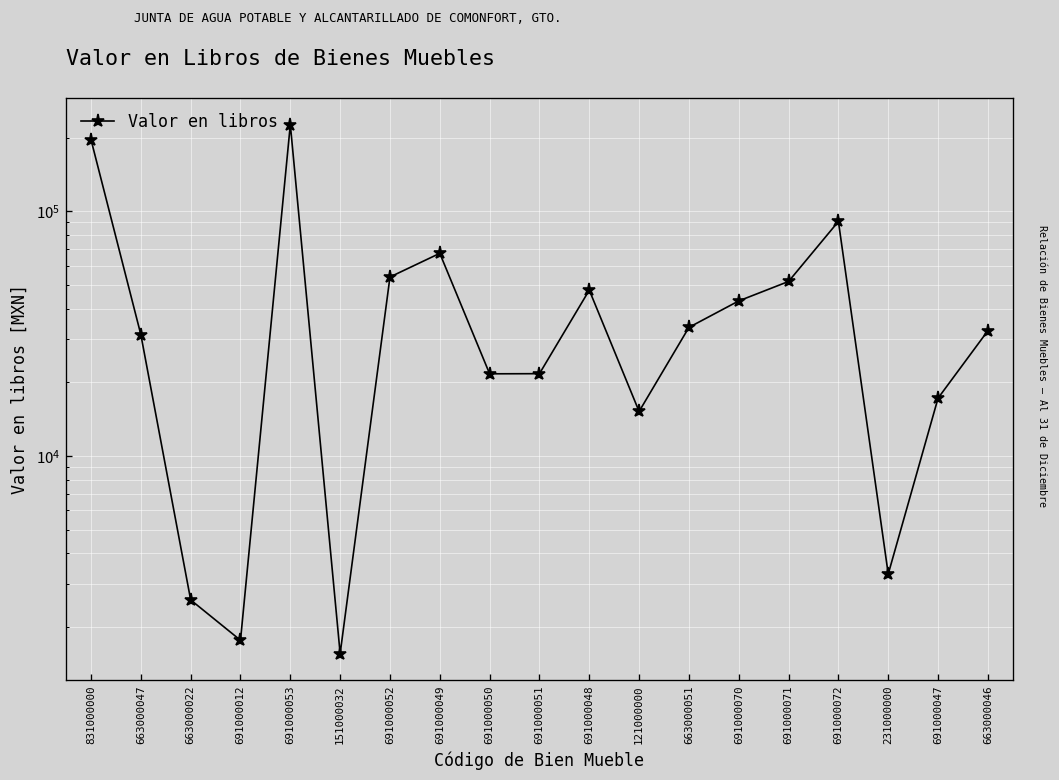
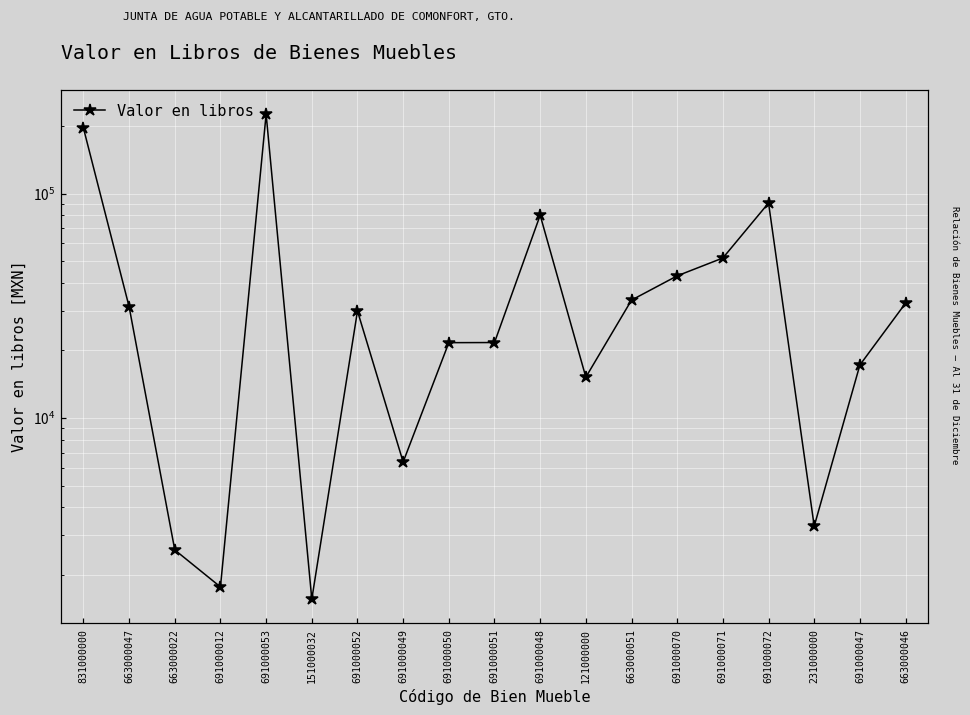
691000052: 54000 -> 30000
691000049: 67000 -> 6400
691000048: 48000 -> 80000
